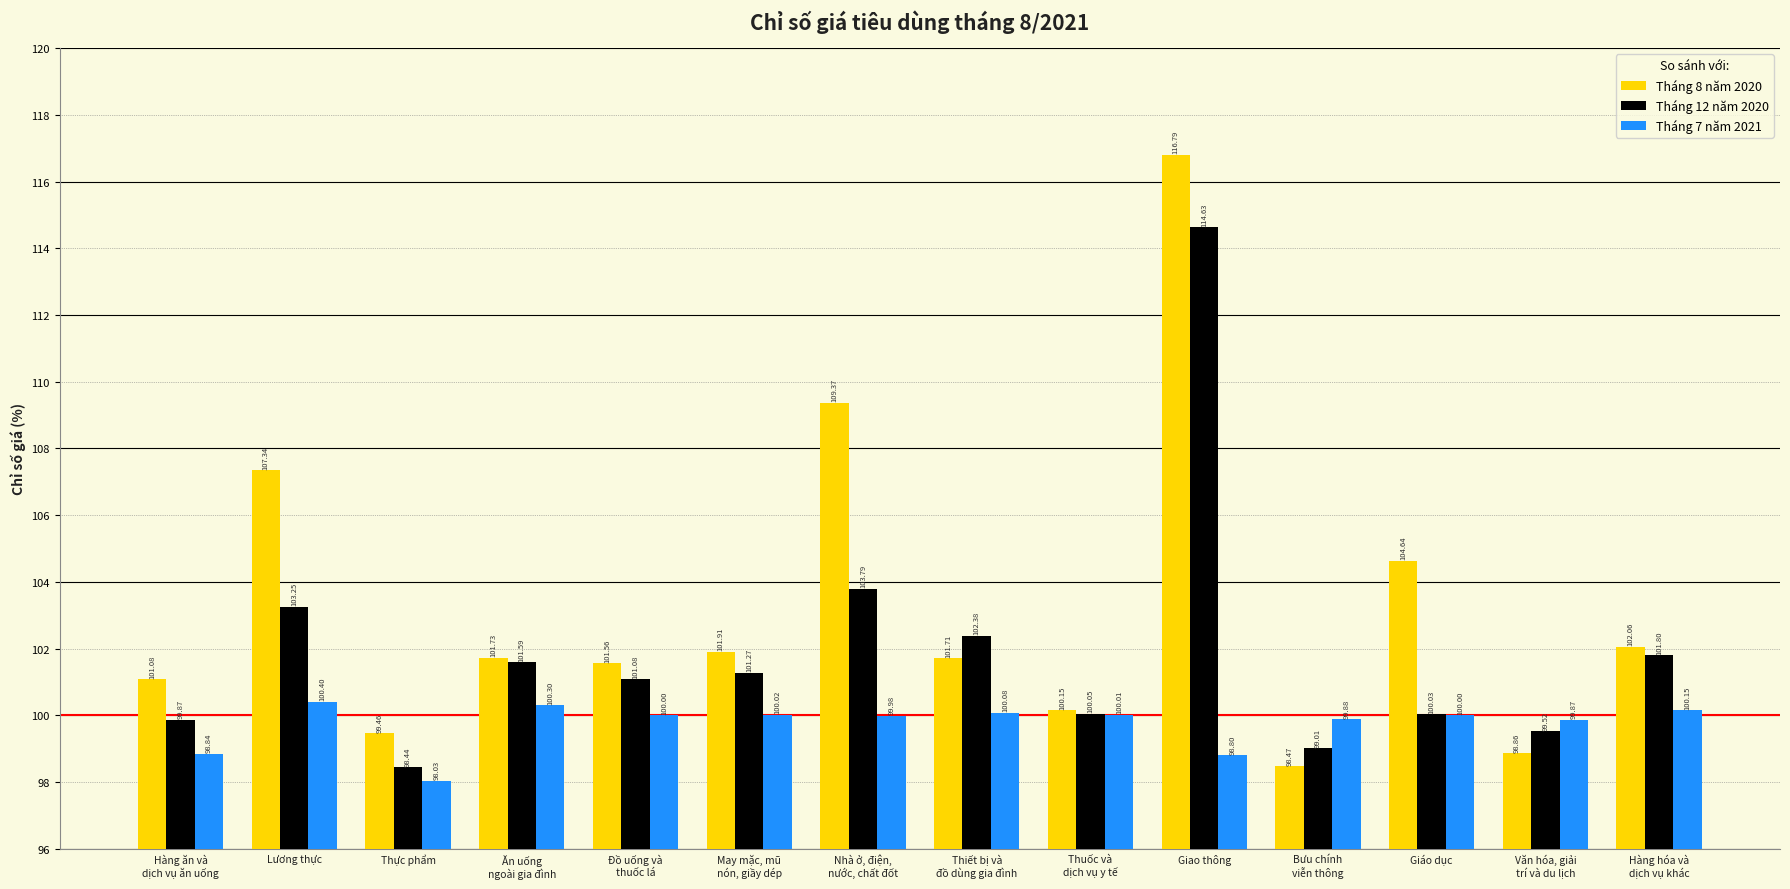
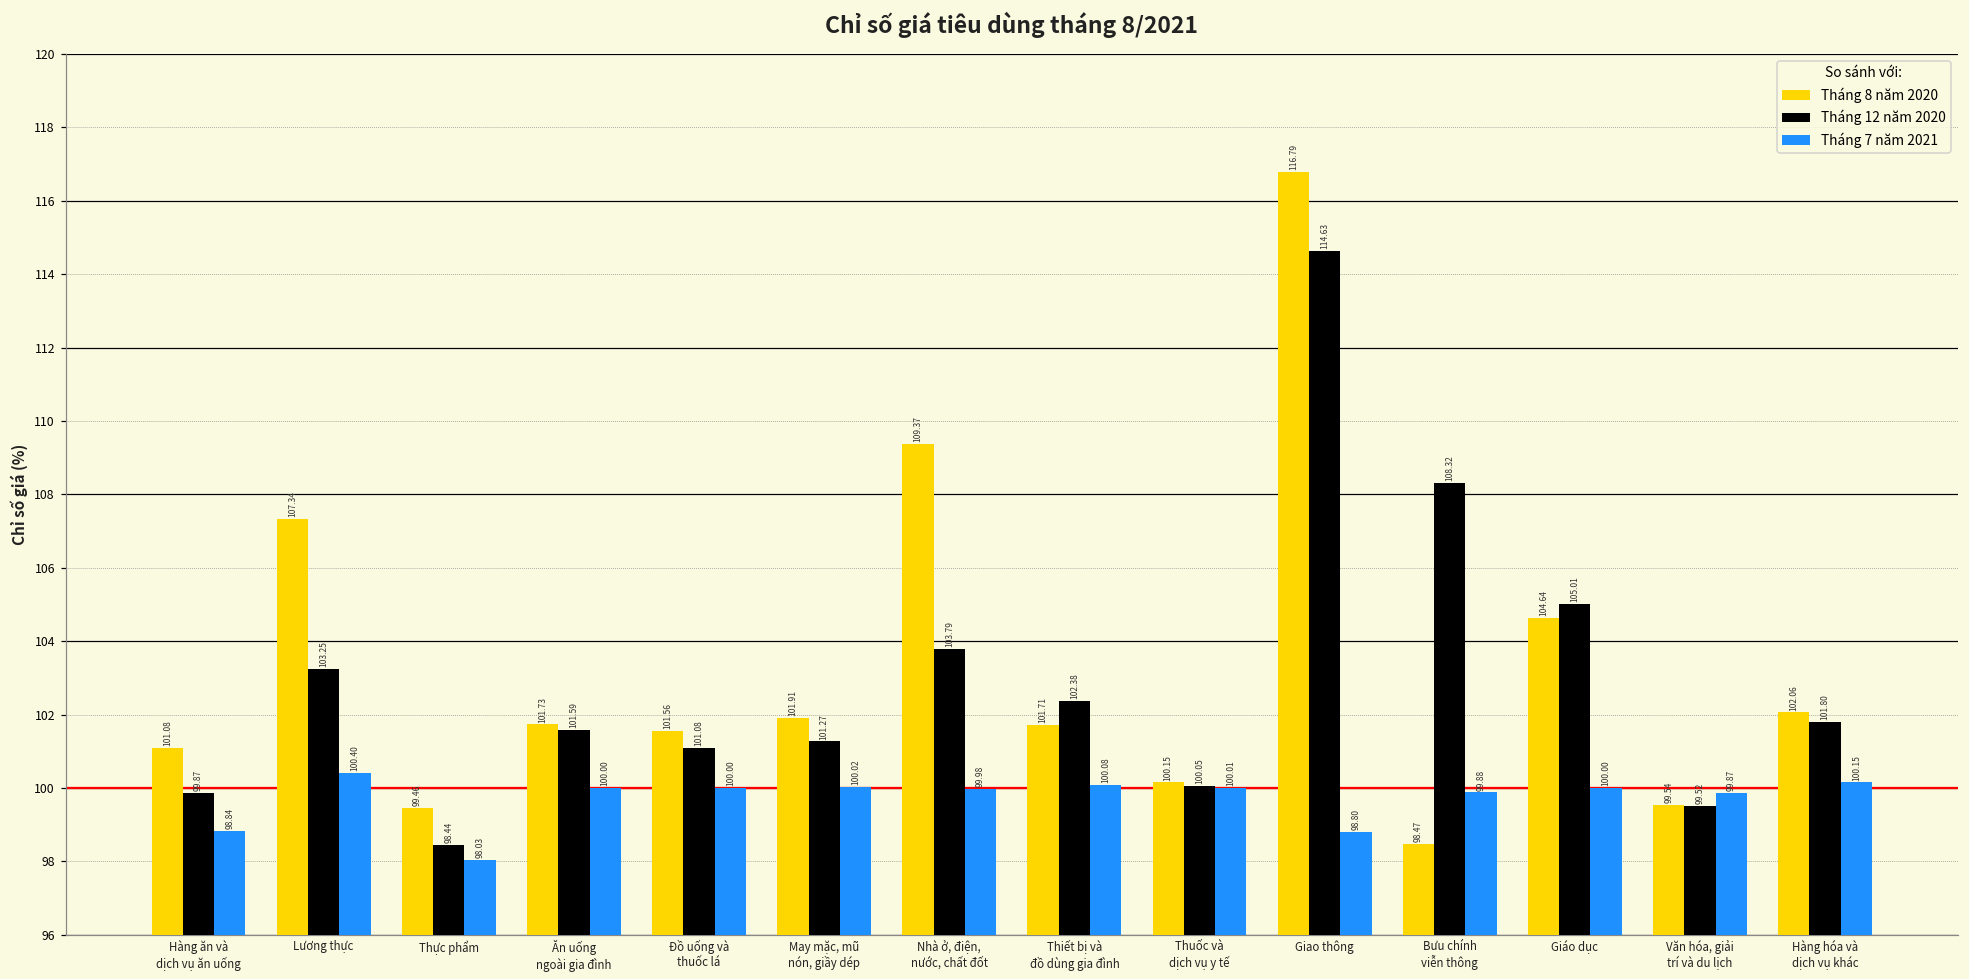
Tháng 7 năm 2021, Ăn uống ngoài gia đình: 100.30 -> 100.00
Tháng 12 năm 2020, Bưu chính viễn thông: 99.01 -> 108.32
Tháng 12 năm 2020, Giáo dục: 100.03 -> 105.01
Tháng 8 năm 2020, Văn hóa, giải trí và du lịch: 98.86 -> 99.54
